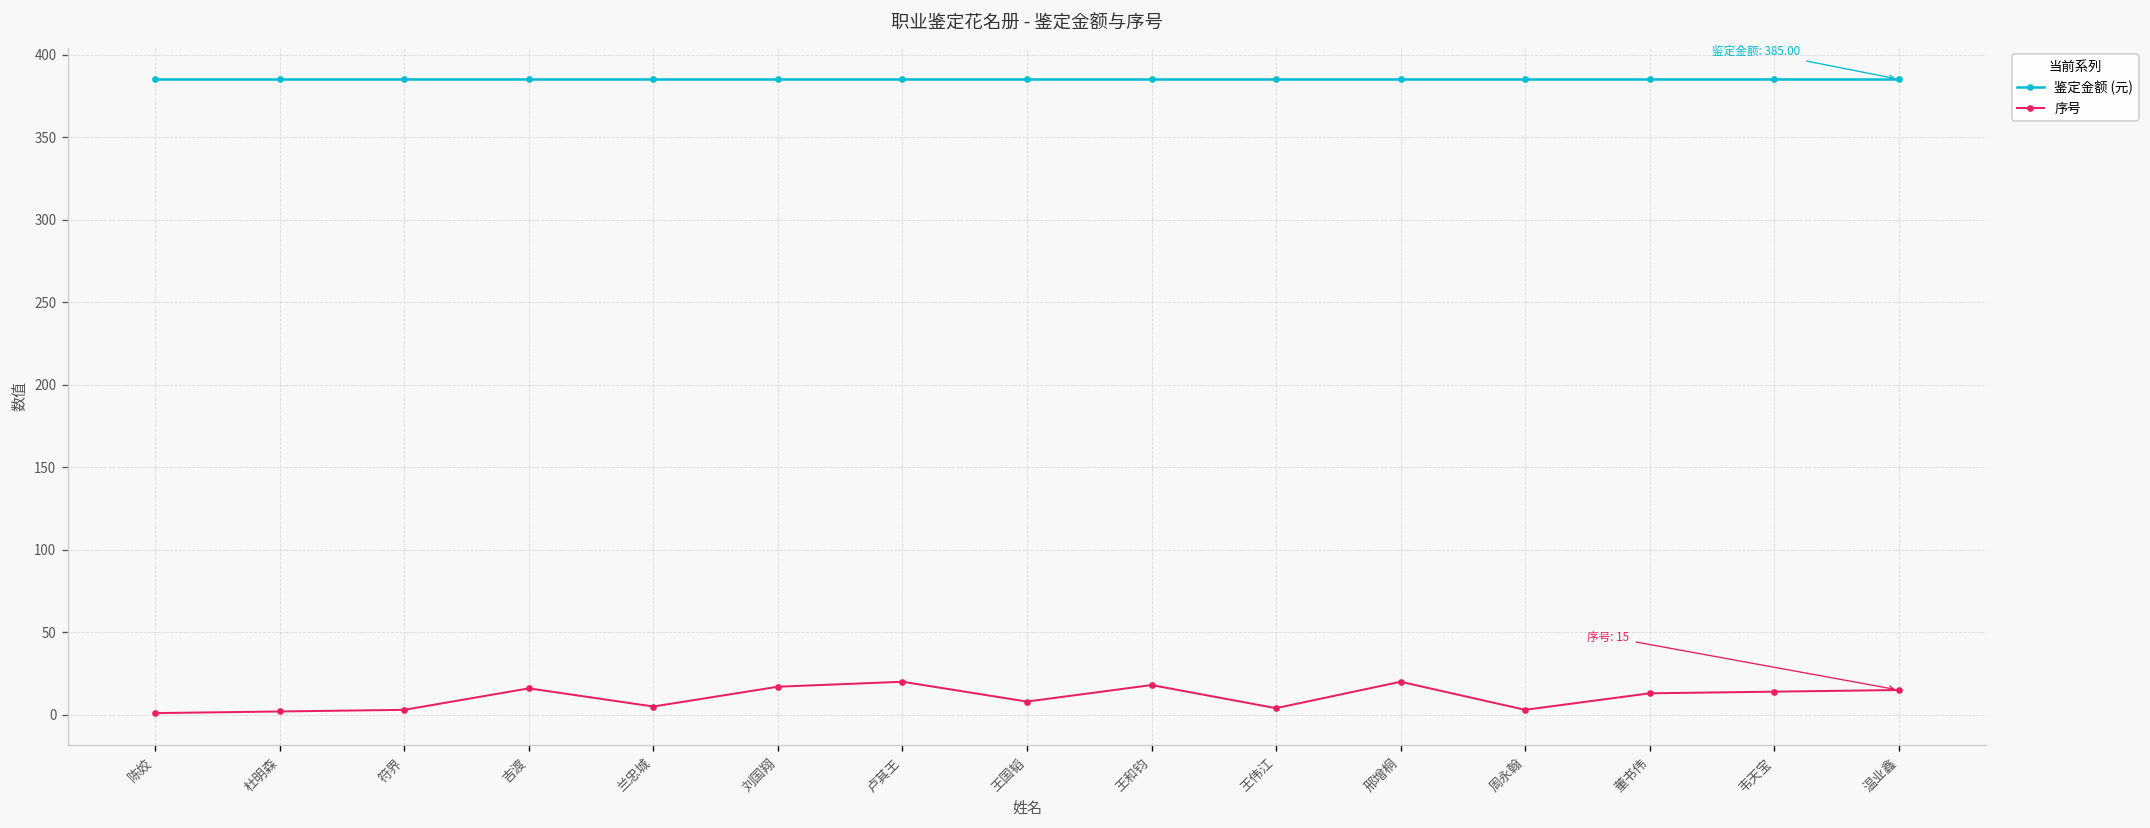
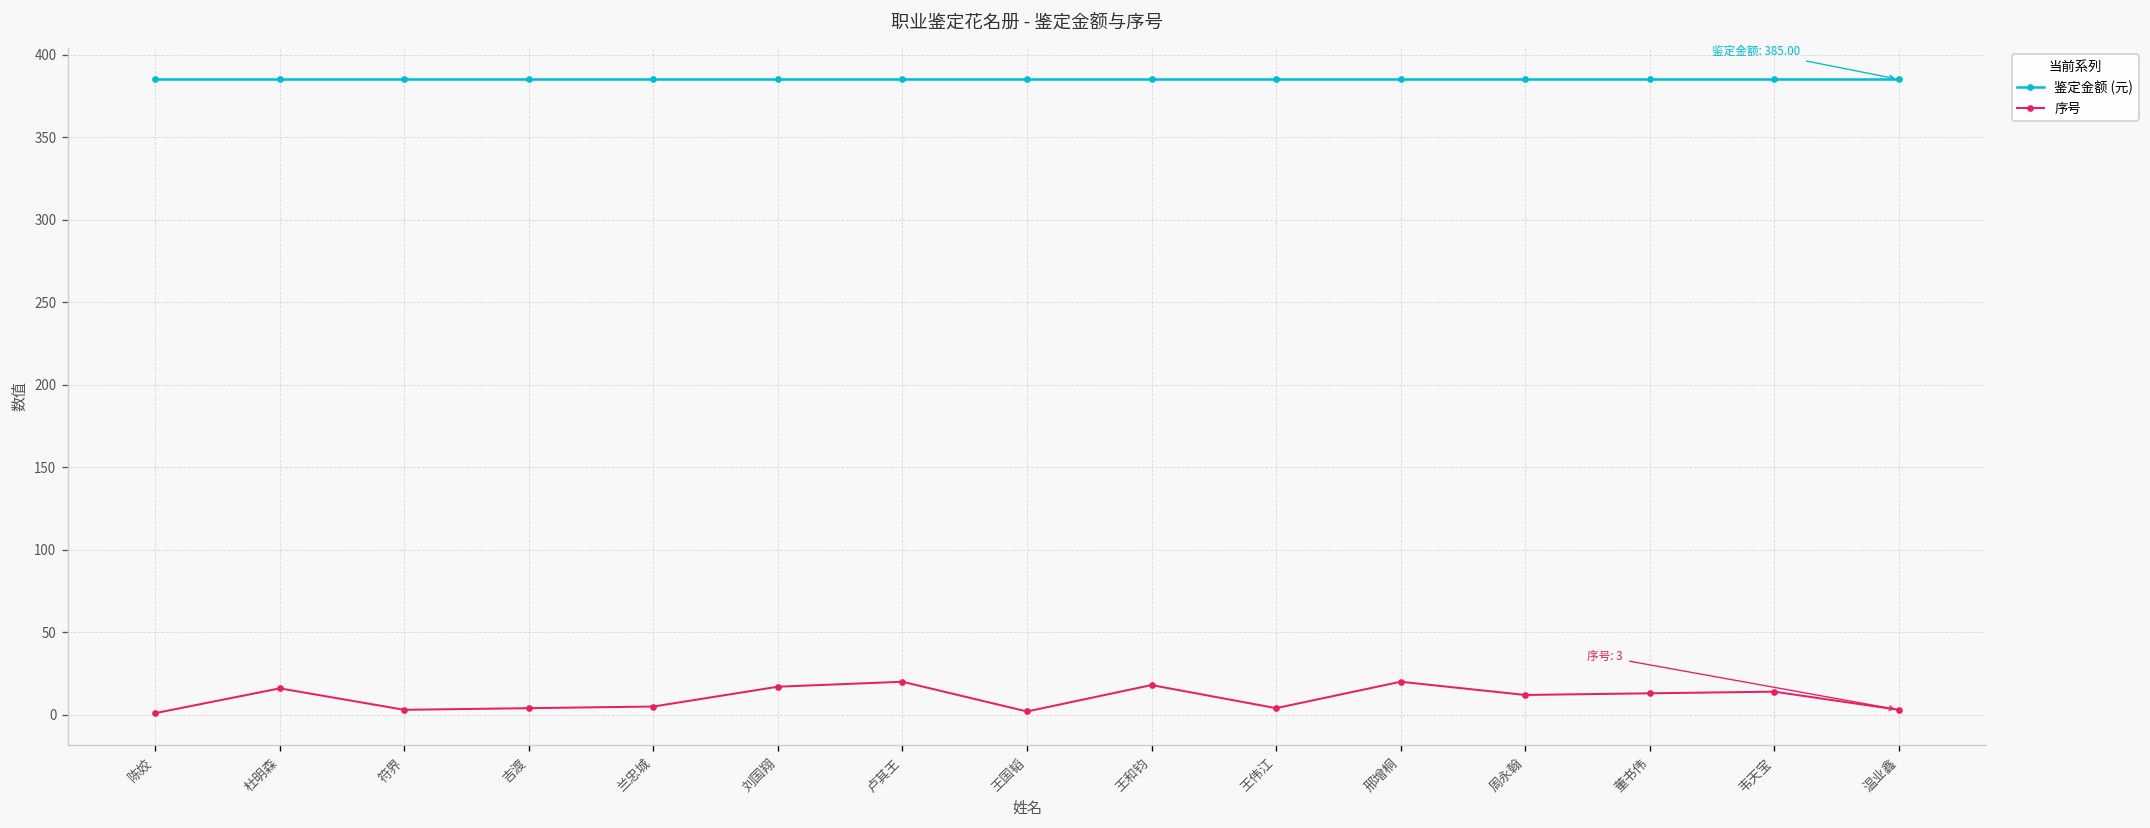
序号, 杜明森: 2 -> 16
序号, 吉渡: 16 -> 4
序号, 王国韬: 8 -> 2
序号, 周永翰: 3 -> 12
序号, 温业鑫: 15 -> 3
